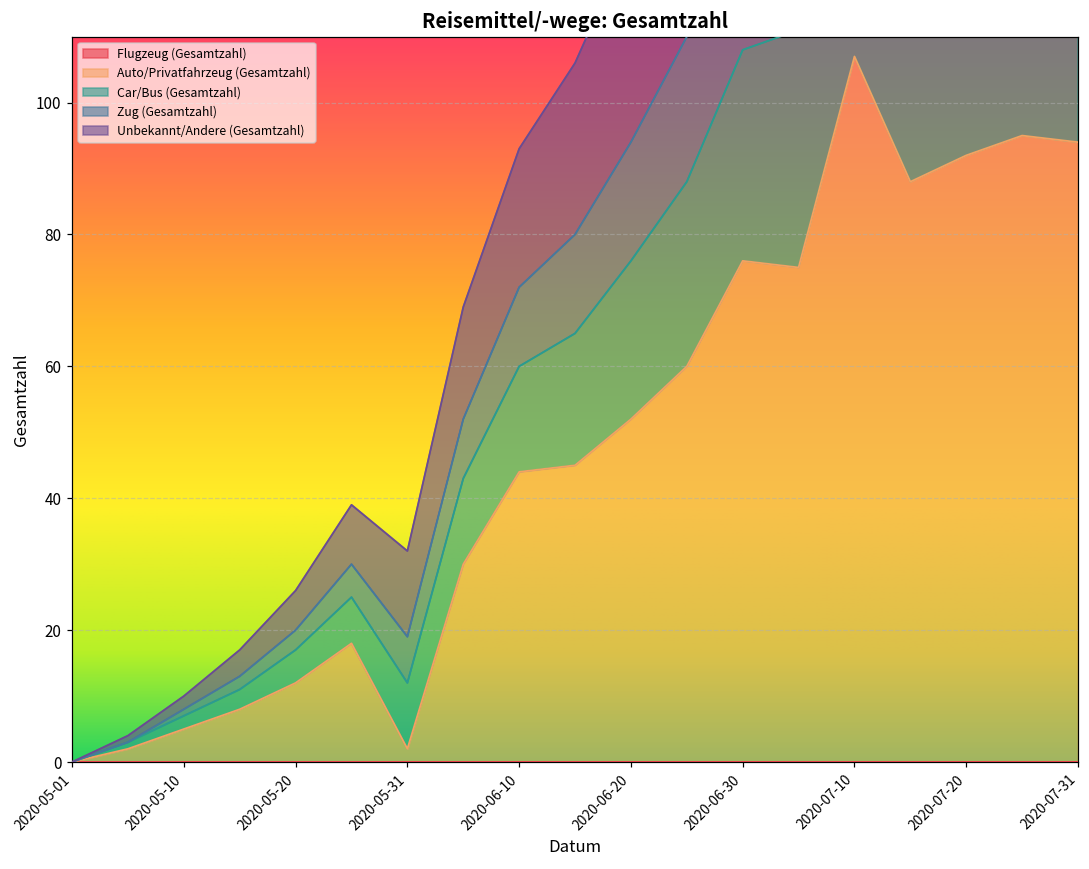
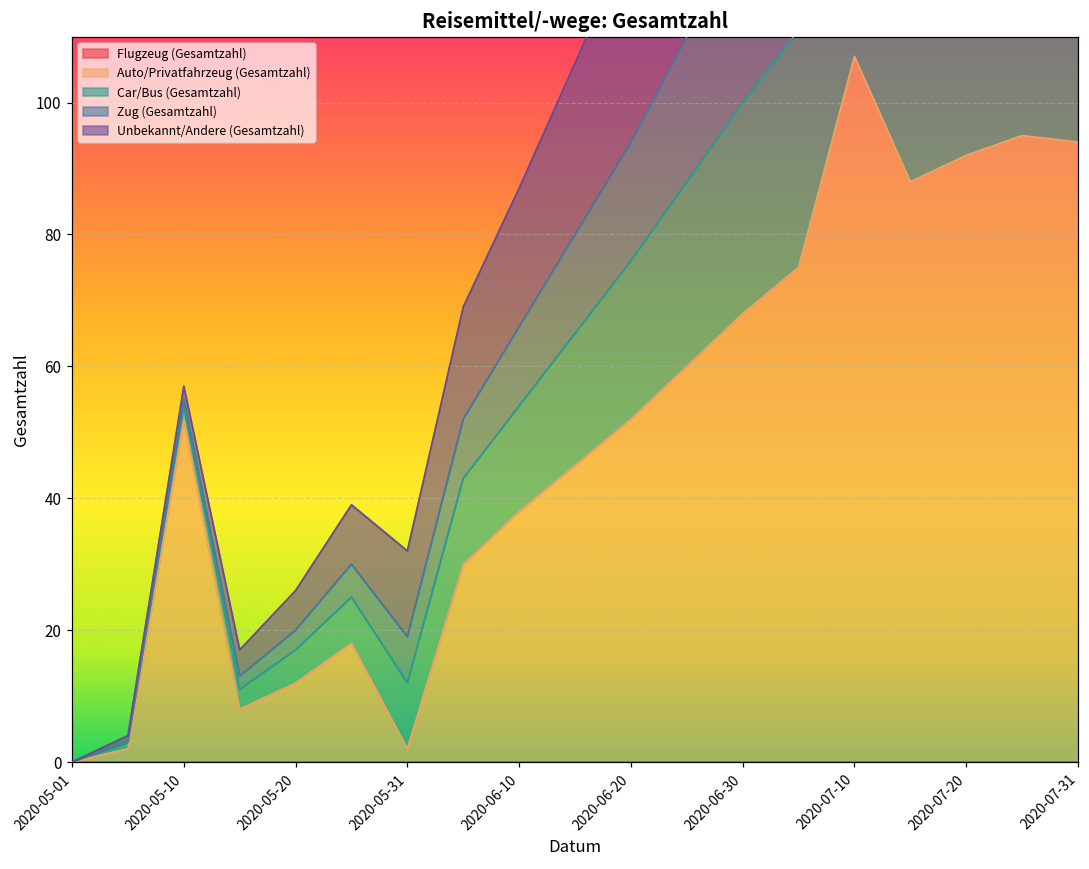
Auto/Privatfahrzeug (Gesamtzahl), 2020-05-10: 5 -> 52
Auto/Privatfahrzeug (Gesamtzahl), 2020-06-10: 44 -> 38
Auto/Privatfahrzeug (Gesamtzahl), 2020-06-30: 76 -> 68
